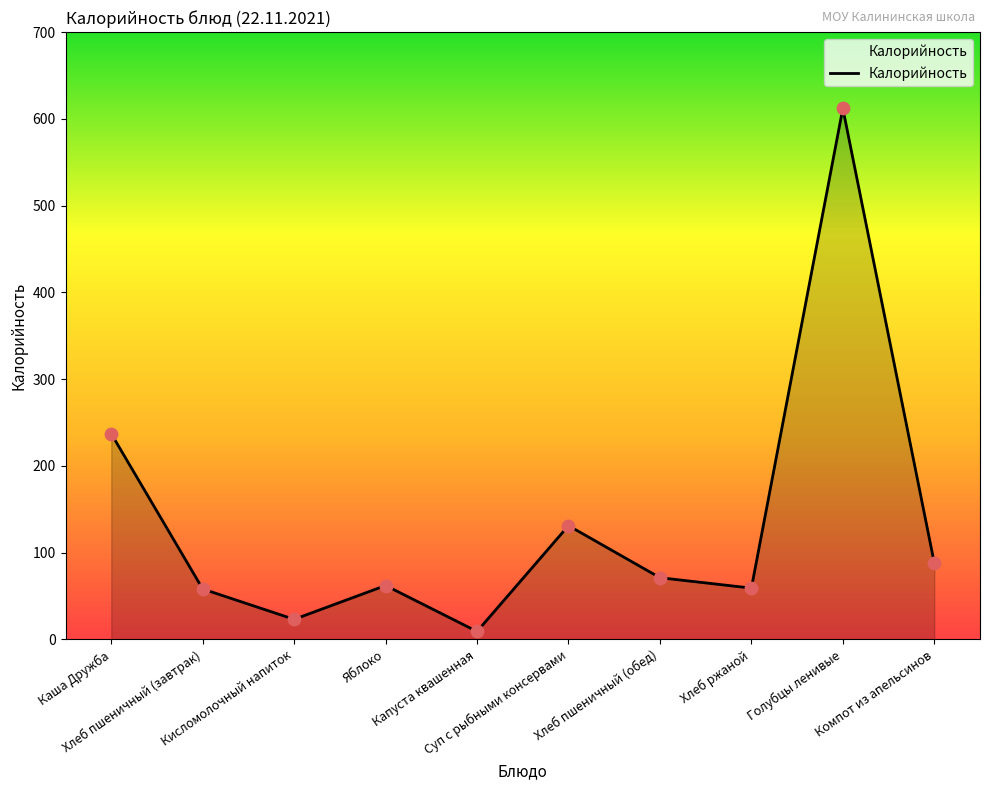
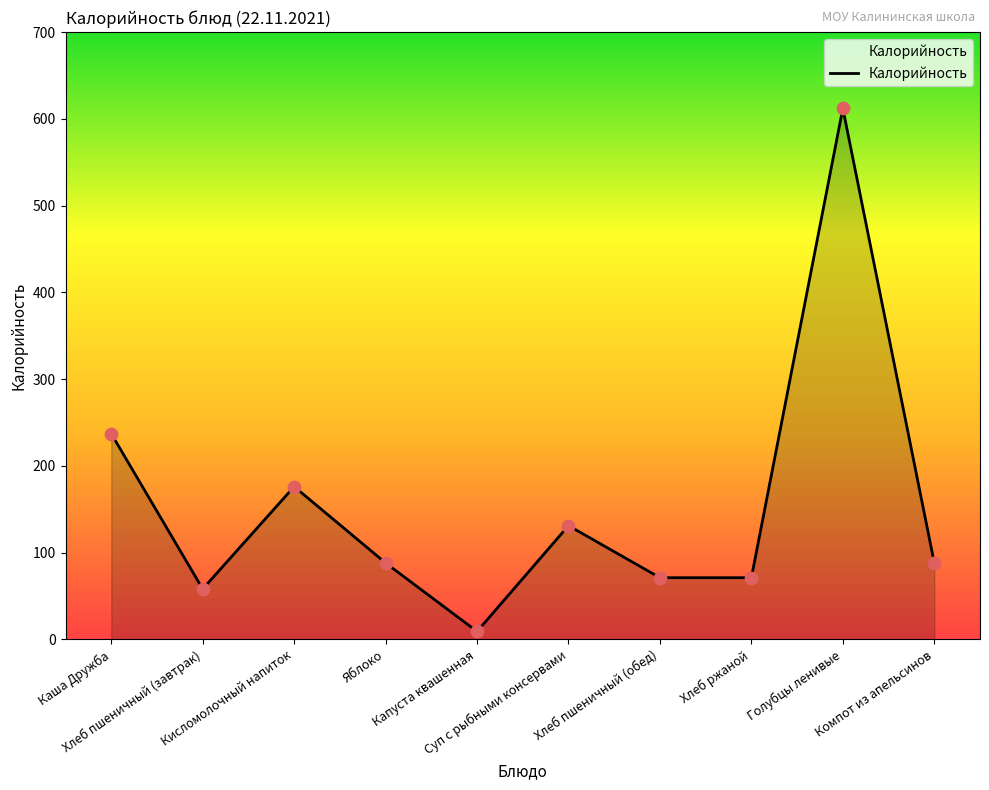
Кисломолочный напиток: 20 -> 180
Яблоко: 60 -> 90
Хлеб ржаной: 60 -> 70
